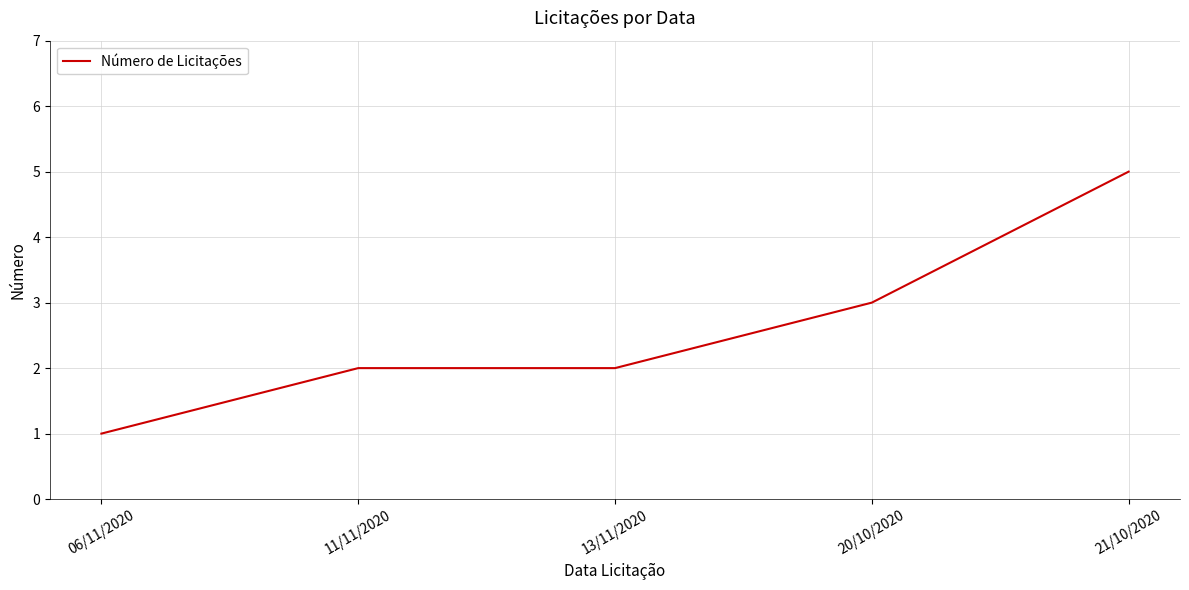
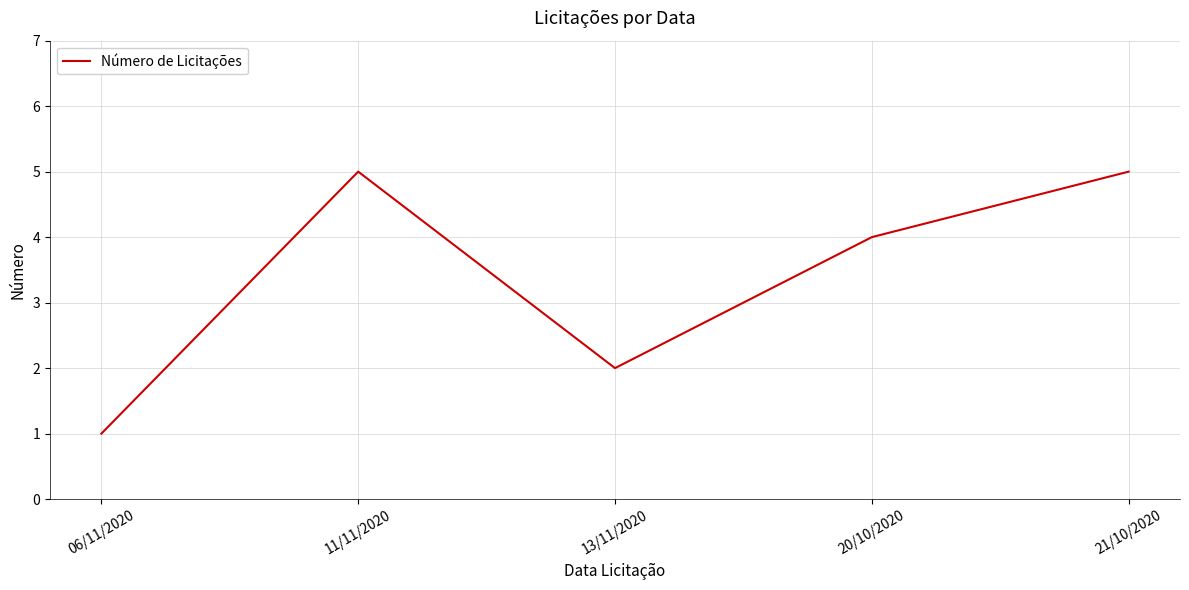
11/11/2020: 2 -> 5
20/10/2020: 3 -> 4
